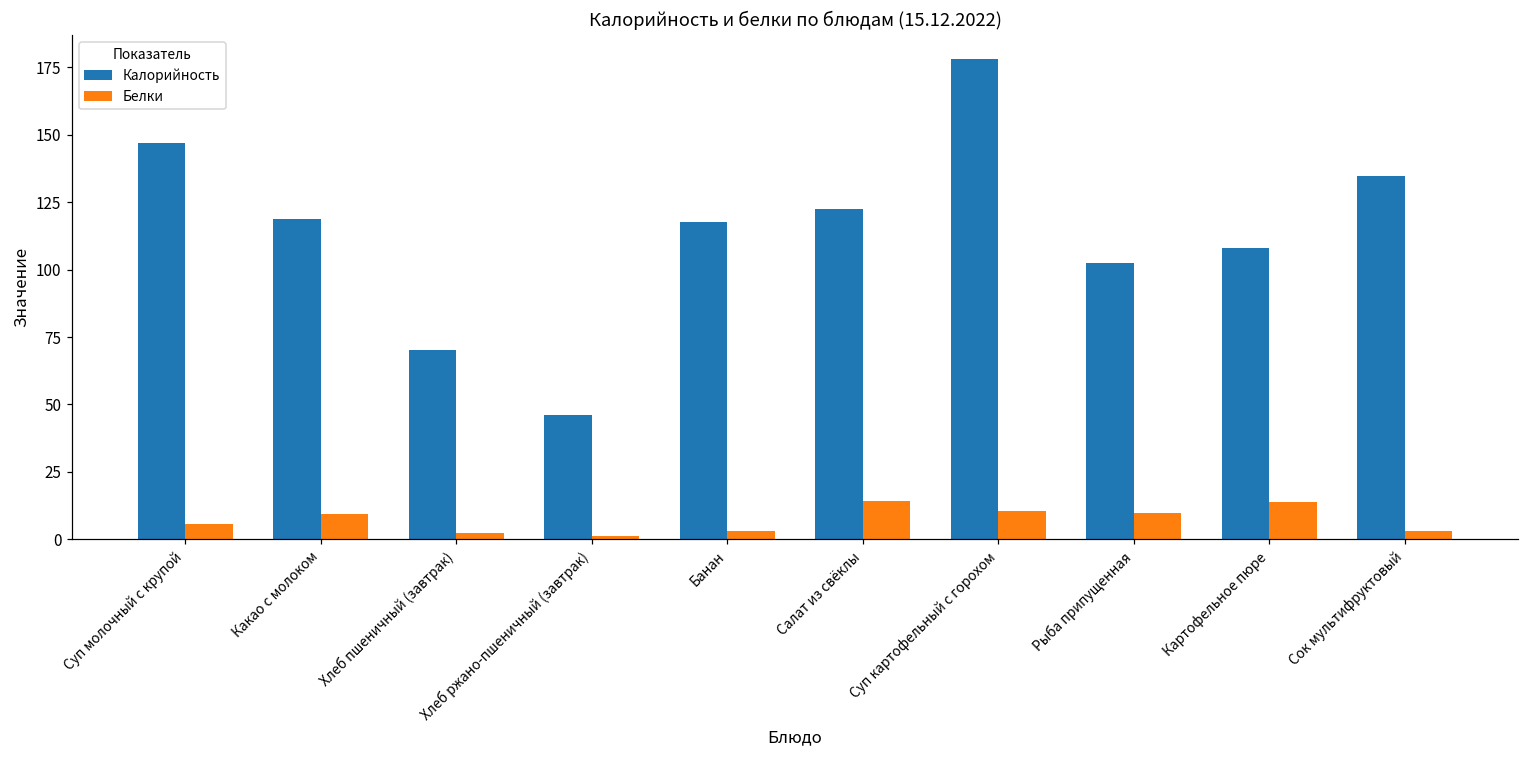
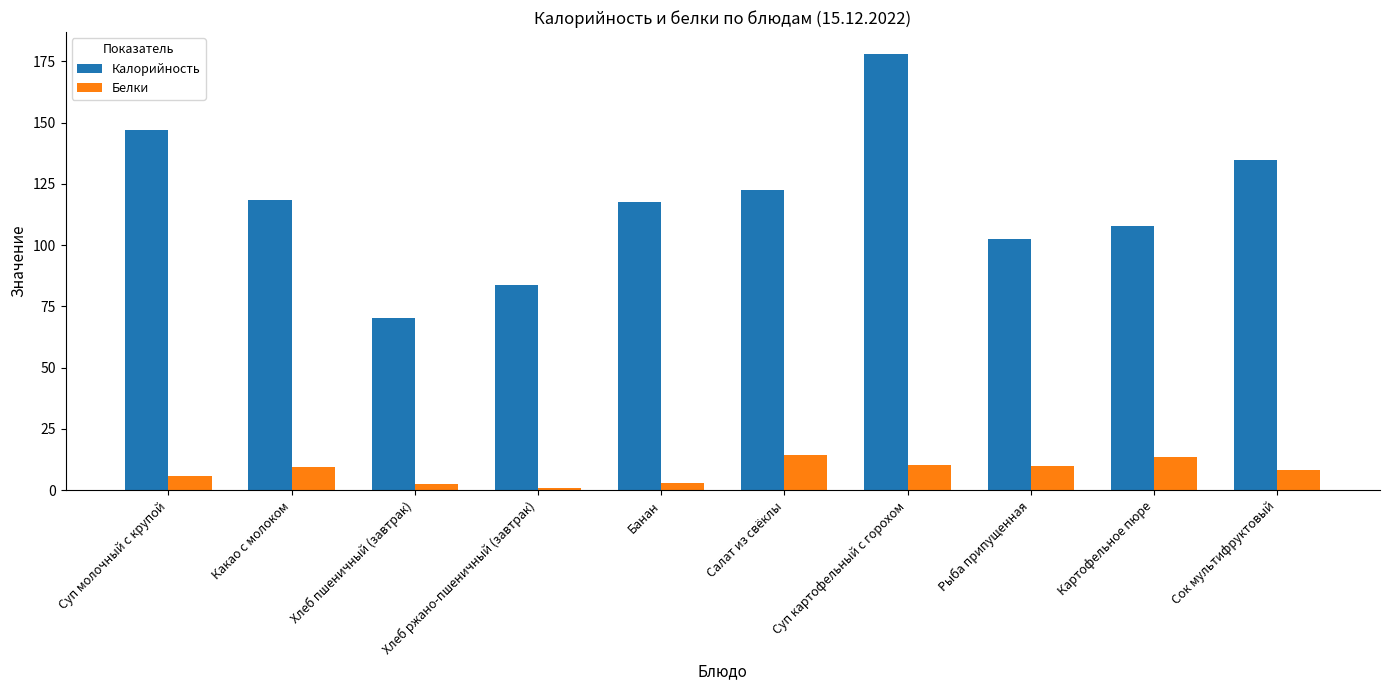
Калорийность, Хлеб ржано-пшеничный (завтрак): 46 -> 84
Белки, Сок мультифруктовый: 3 -> 8
